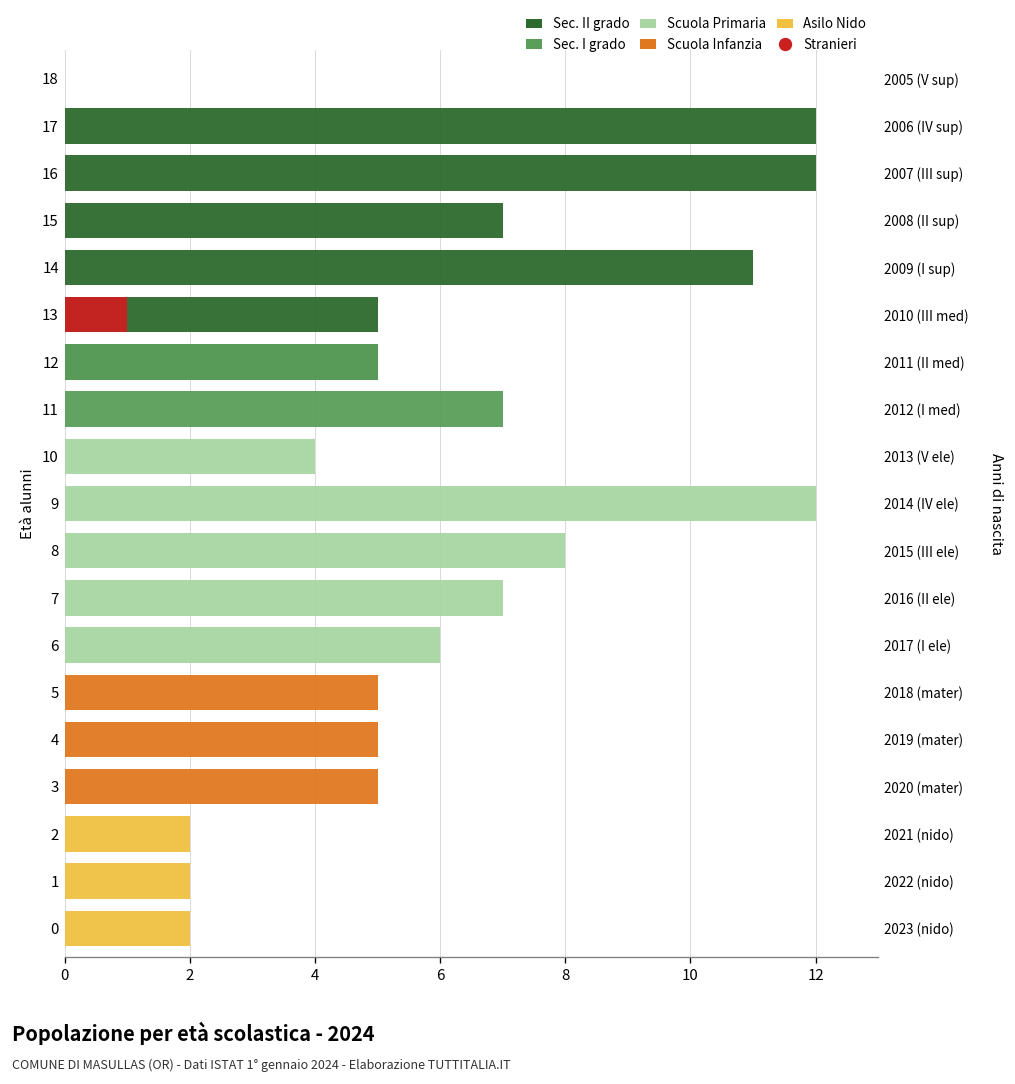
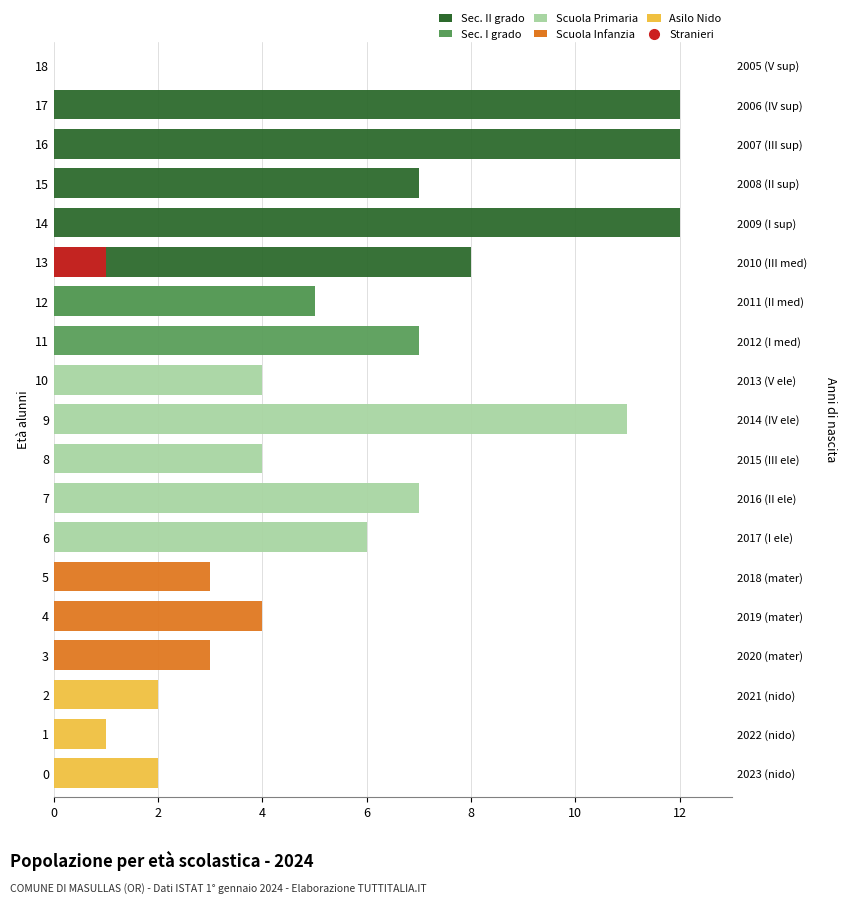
Sec. II grado, 14: 11 -> 12
Sec. II grado, 13: 5 -> 8
Scuola Primaria, 9: 12 -> 11
Scuola Primaria, 8: 8 -> 4
Scuola Infanzia, 5: 5 -> 3
Scuola Infanzia, 4: 5 -> 4
Scuola Infanzia, 3: 5 -> 3
Asilo Nido, 1: 2 -> 1
